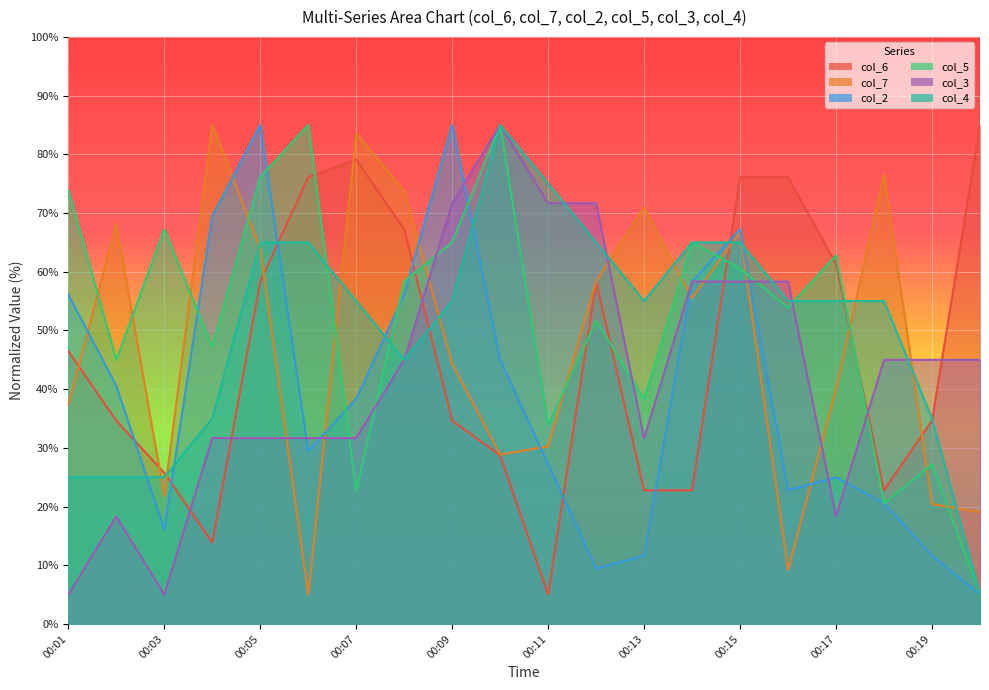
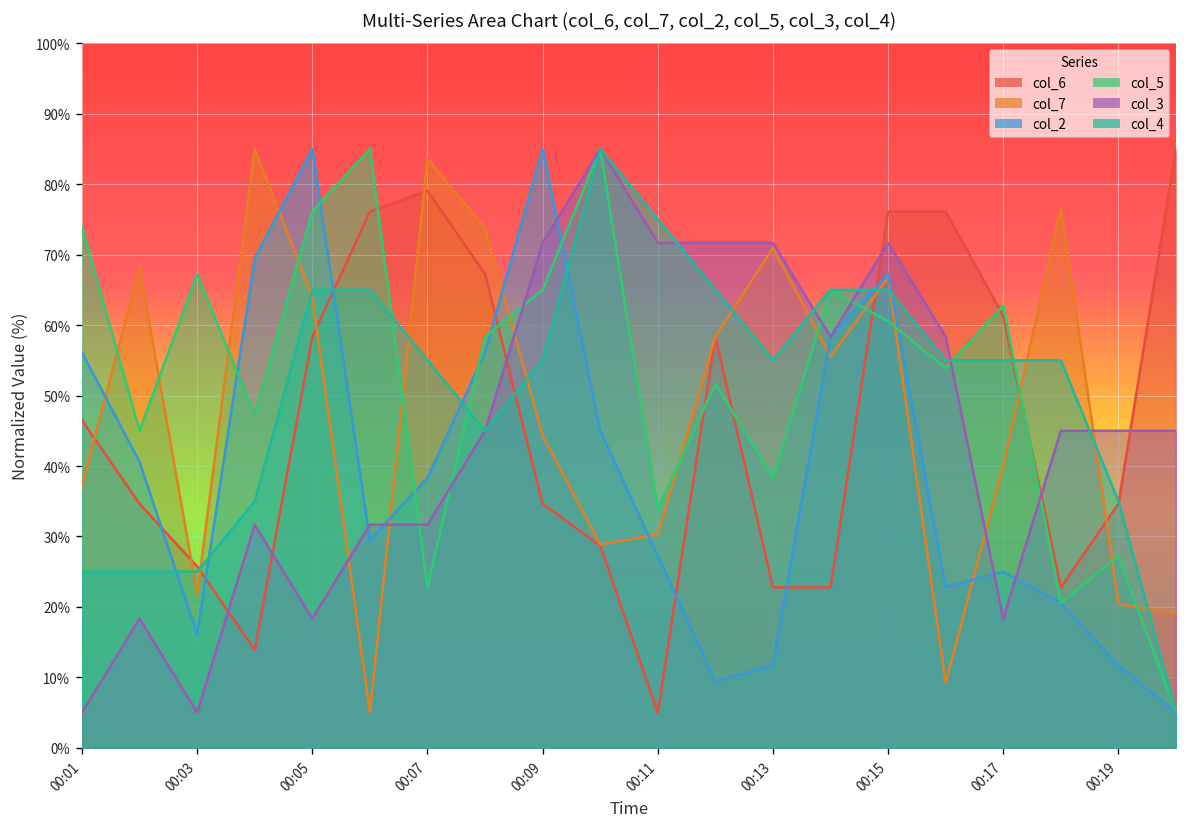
col_3, 00:05: 32% -> 18%
col_3, 00:13: 32% -> 72%
col_3, 00:15: 58% -> 72%
